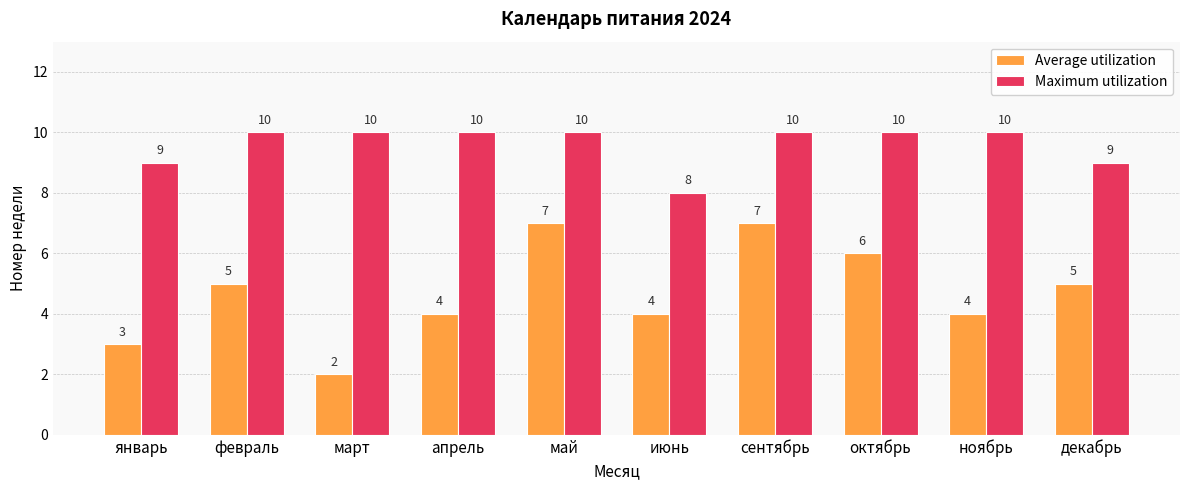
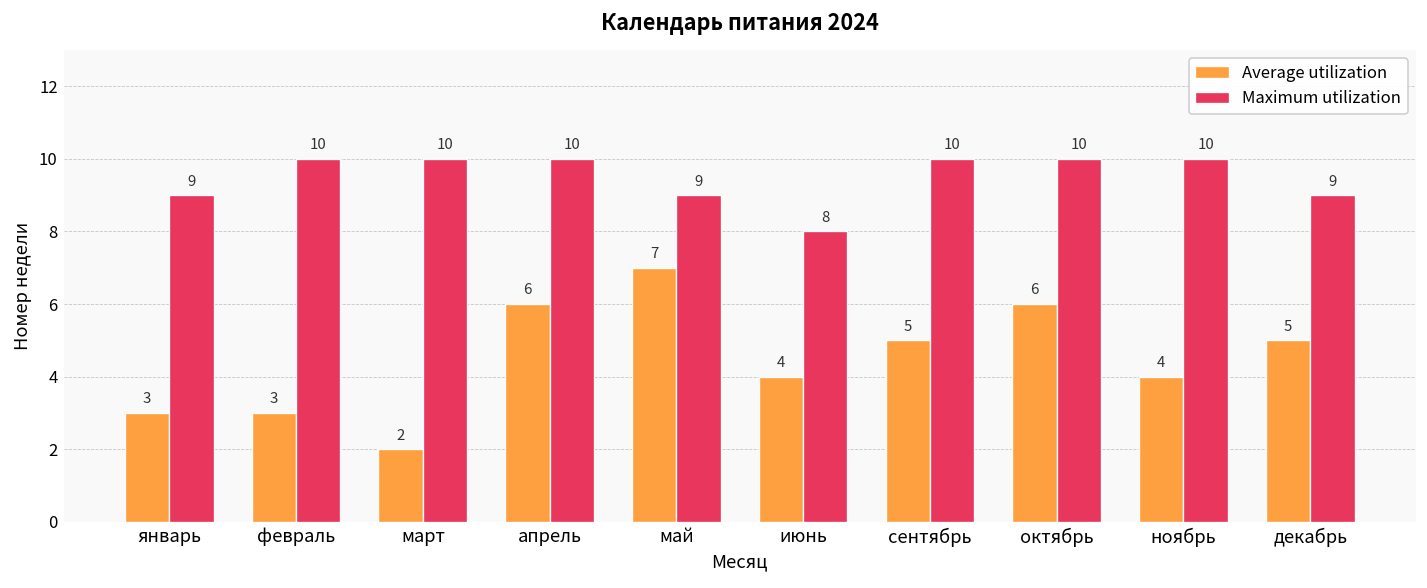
Average utilization, февраль: 5 -> 3
Average utilization, апрель: 4 -> 6
Maximum utilization, май: 10 -> 9
Average utilization, сентябрь: 7 -> 5
